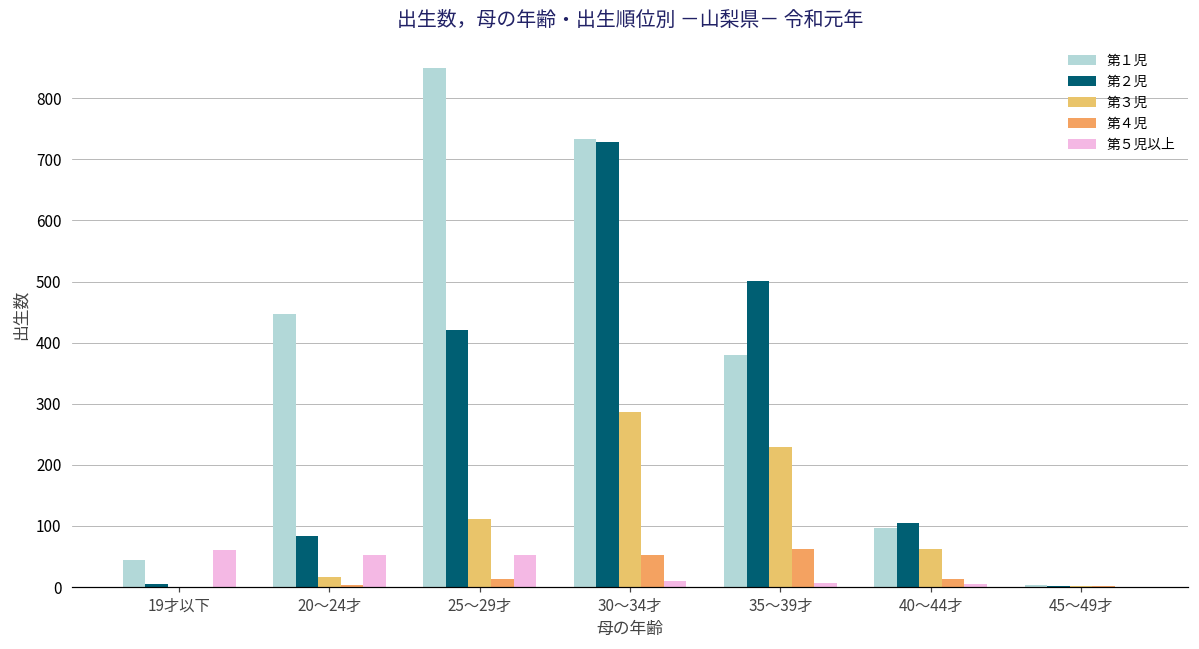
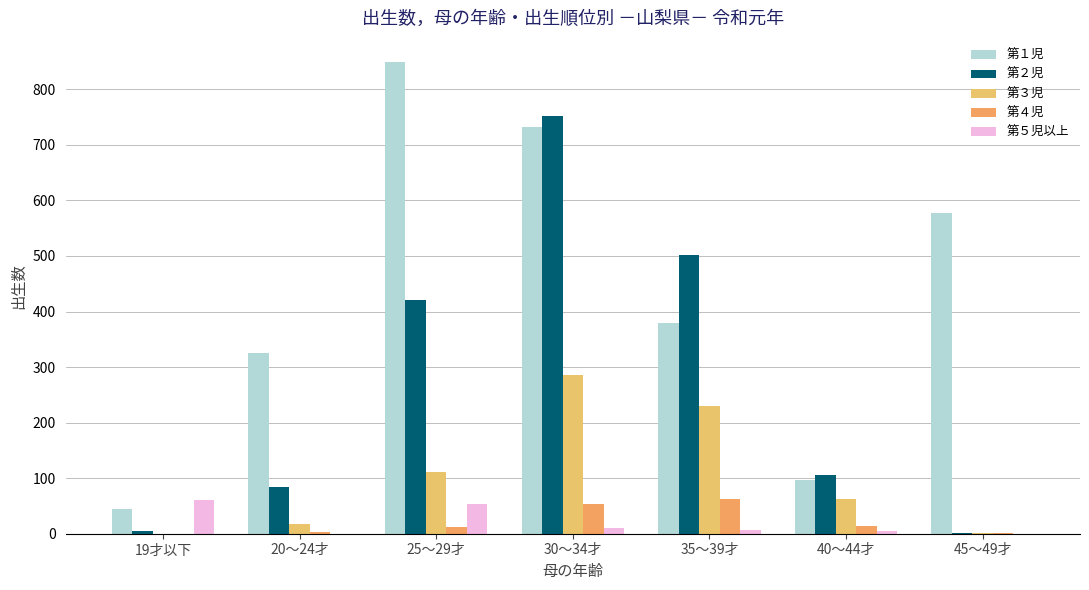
第１児, 20～24才: 450 -> 330
第５児以上, 20～24才: 50 -> 0
第２児, 30～34才: 730 -> 750
第１児, 45～49才: 0 -> 580
